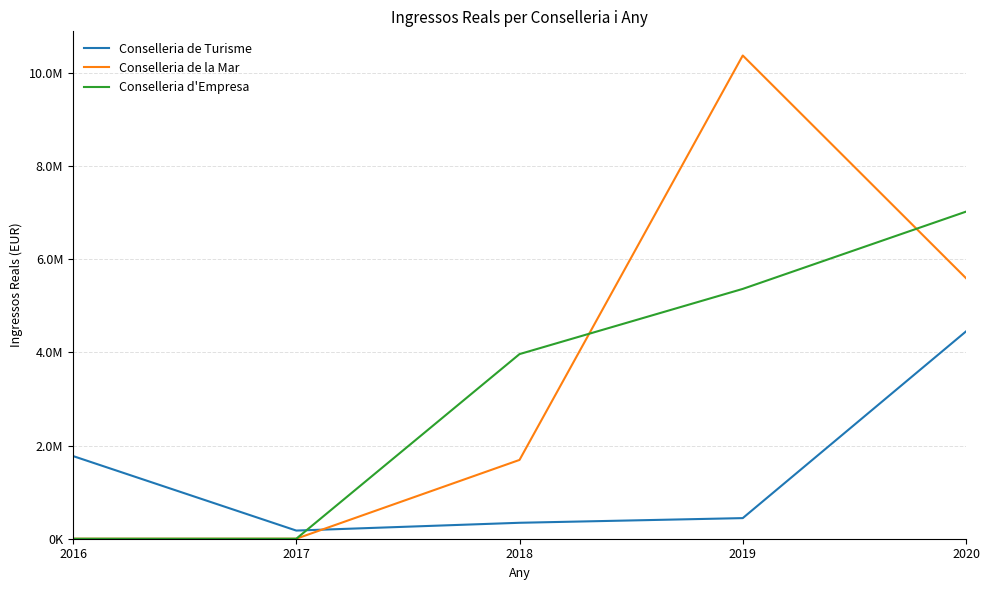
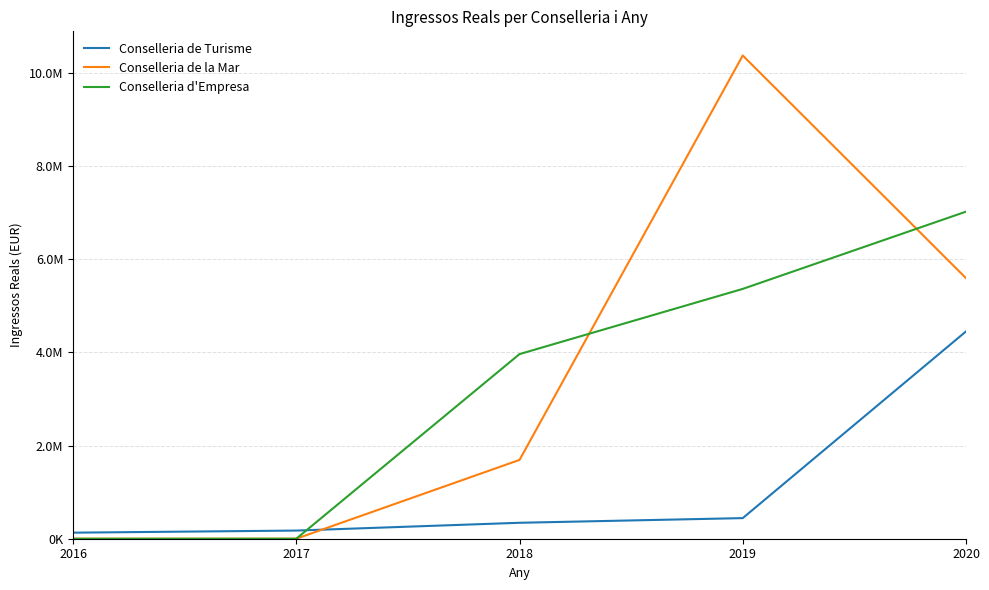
Conselleria de Turisme, 2016: 1800000 -> 100000
